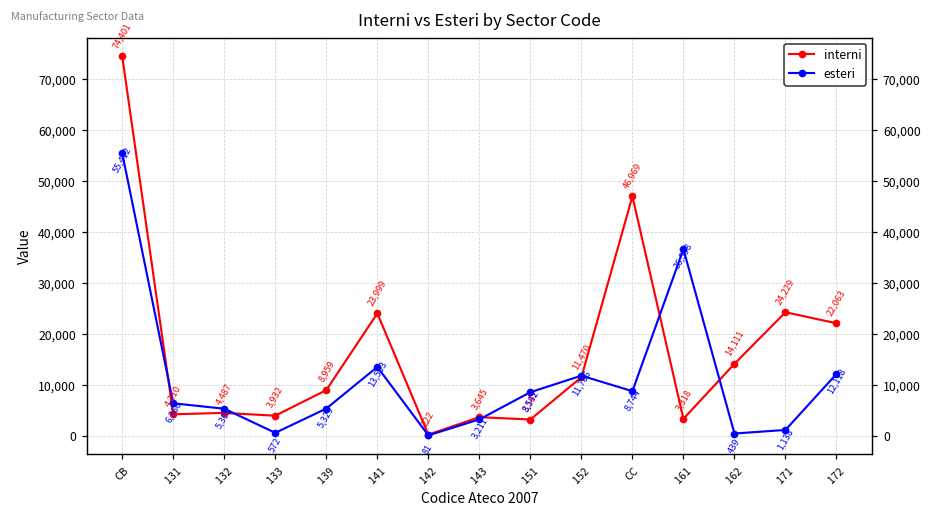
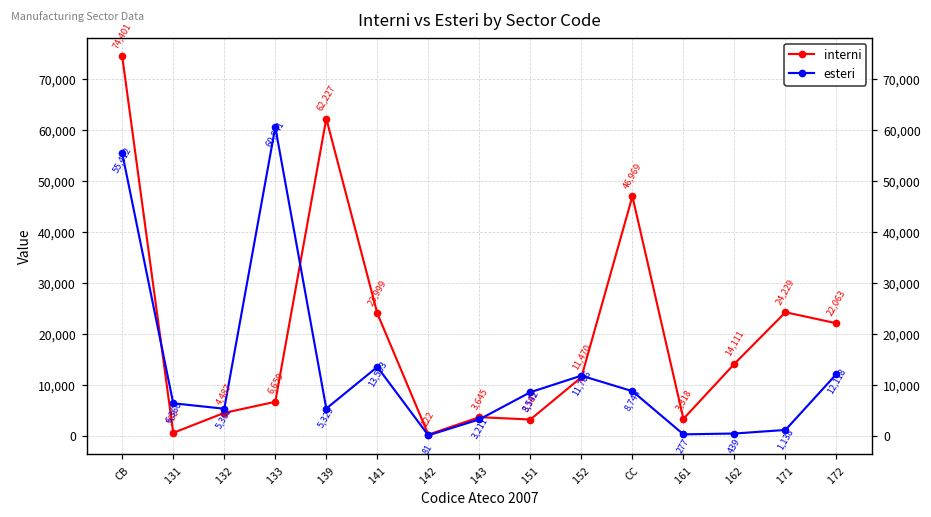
interni, 131: 4,210 -> 568
interni, 133: 3,932 -> 6,659
esteri, 133: 572 -> 60,541
interni, 139: 8,959 -> 62,227
esteri, 161: 36,598 -> 277
